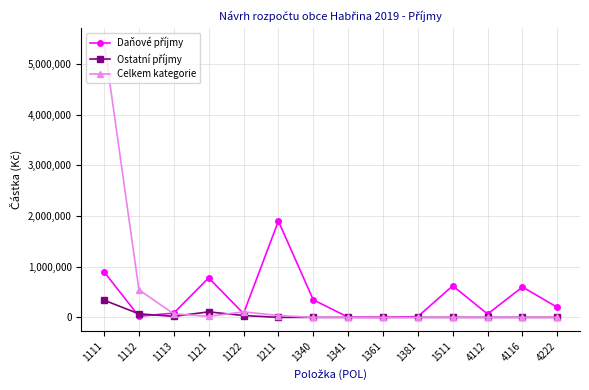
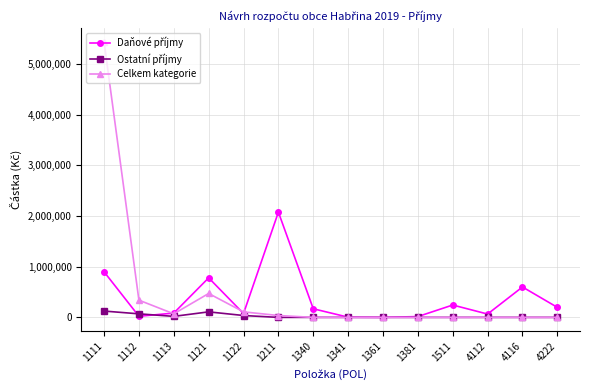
Ostatní příjmy, 1111: 300,000 -> 100,000
Celkem kategorie, 1112: 500,000 -> 300,000
Celkem kategorie, 1121: 0 -> 500,000
Daňové příjmy, 1211: 1,900,000 -> 2,100,000
Daňové příjmy, 1340: 300,000 -> 200,000
Daňové příjmy, 1511: 600,000 -> 200,000
